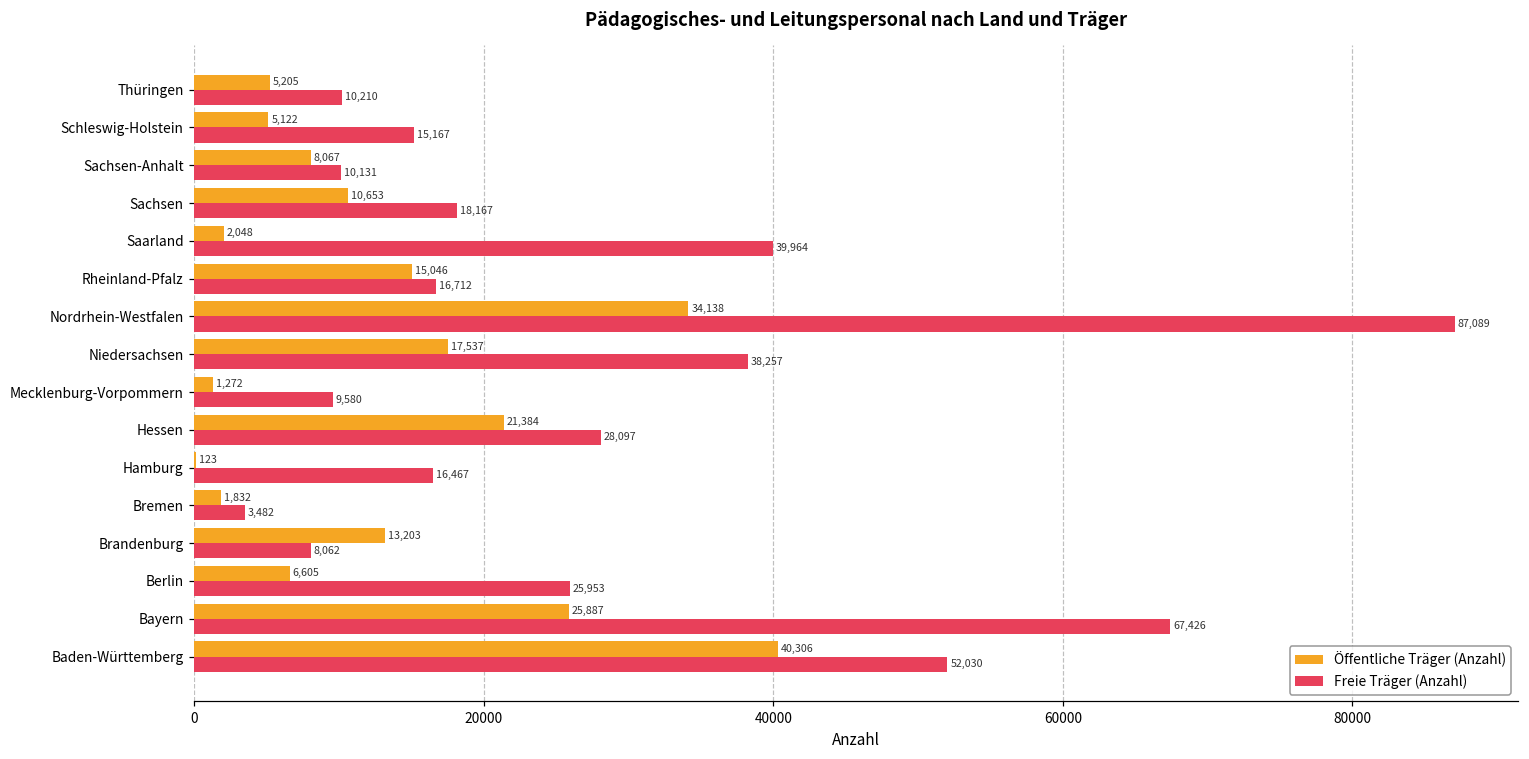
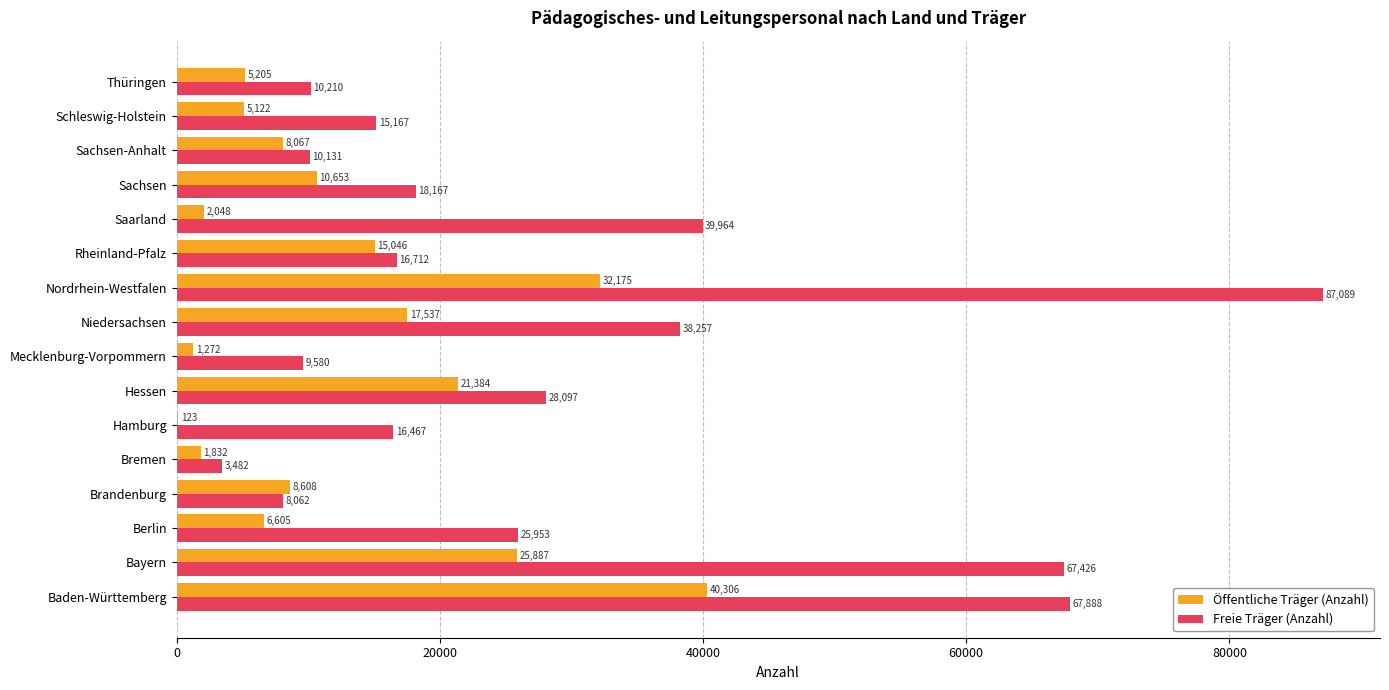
Öffentliche Träger (Anzahl), Nordrhein-Westfalen: 34,138 -> 32,175
Öffentliche Träger (Anzahl), Brandenburg: 13,203 -> 8,608
Freie Träger (Anzahl), Baden-Württemberg: 52,030 -> 67,888
